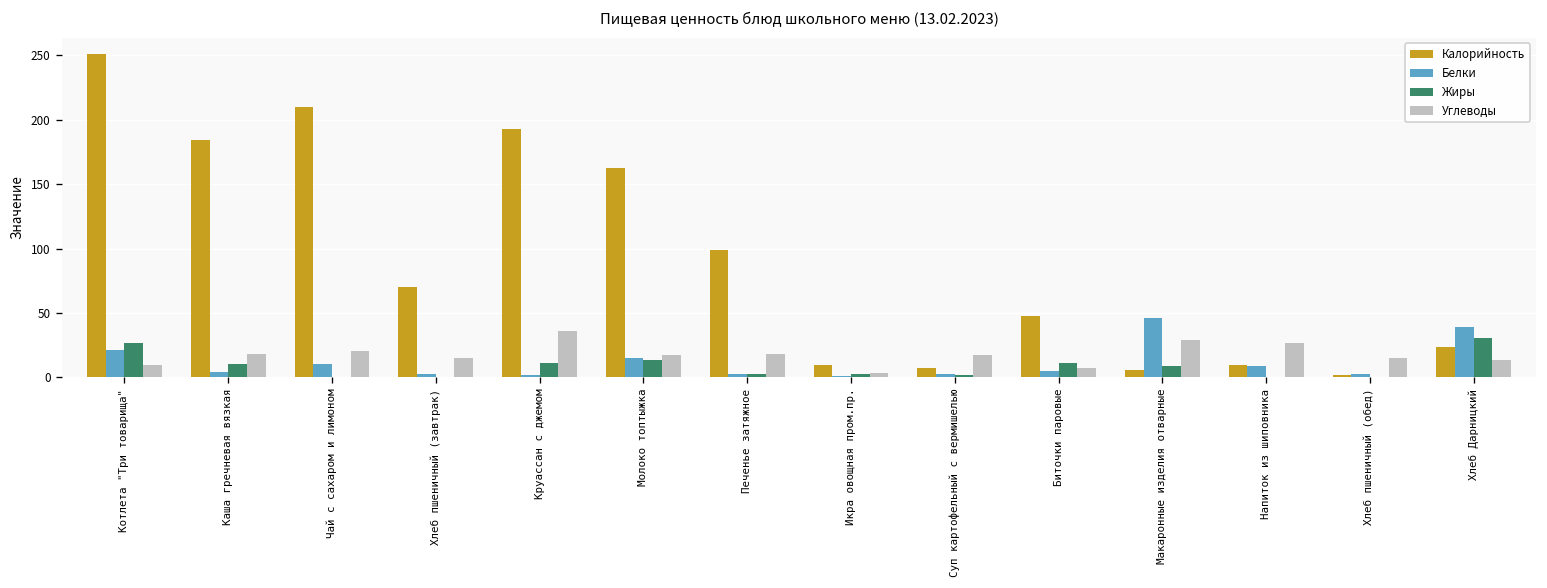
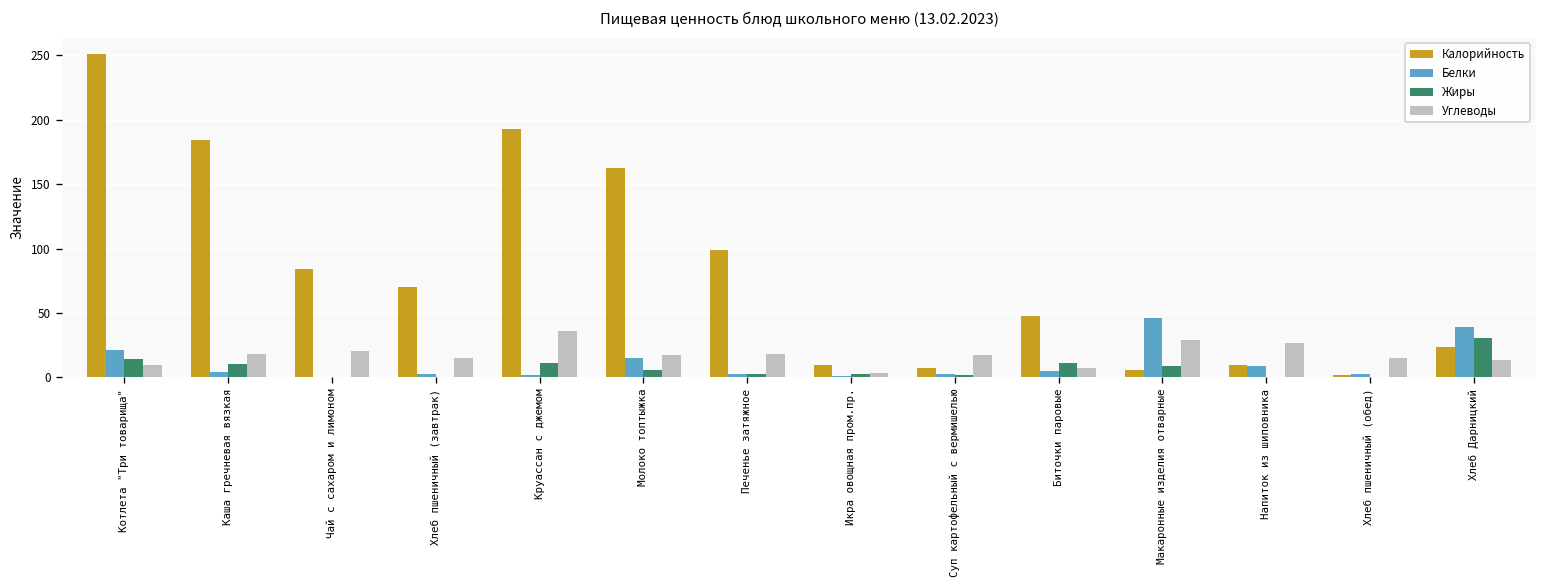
Жиры, Котлета "Три товарища": 27 -> 14
Калорийность, Чай с сахаром и лимоном: 210 -> 84
Белки, Чай с сахаром и лимоном: 10 -> 0
Жиры, Молоко топтыжка: 13 -> 6
